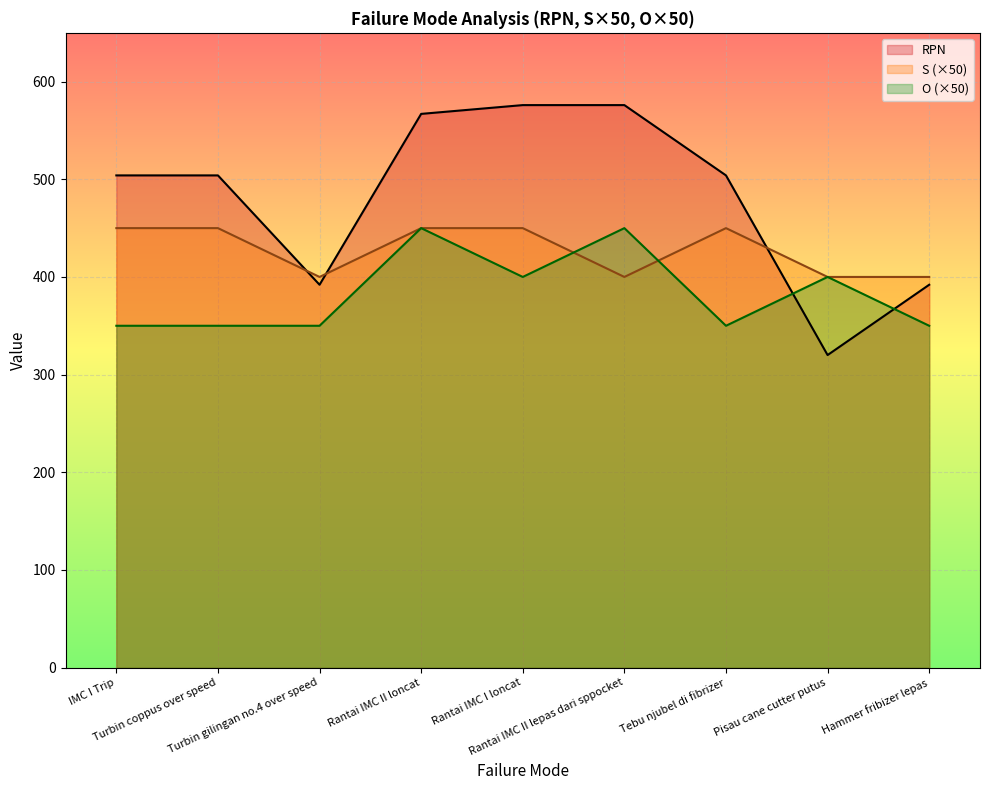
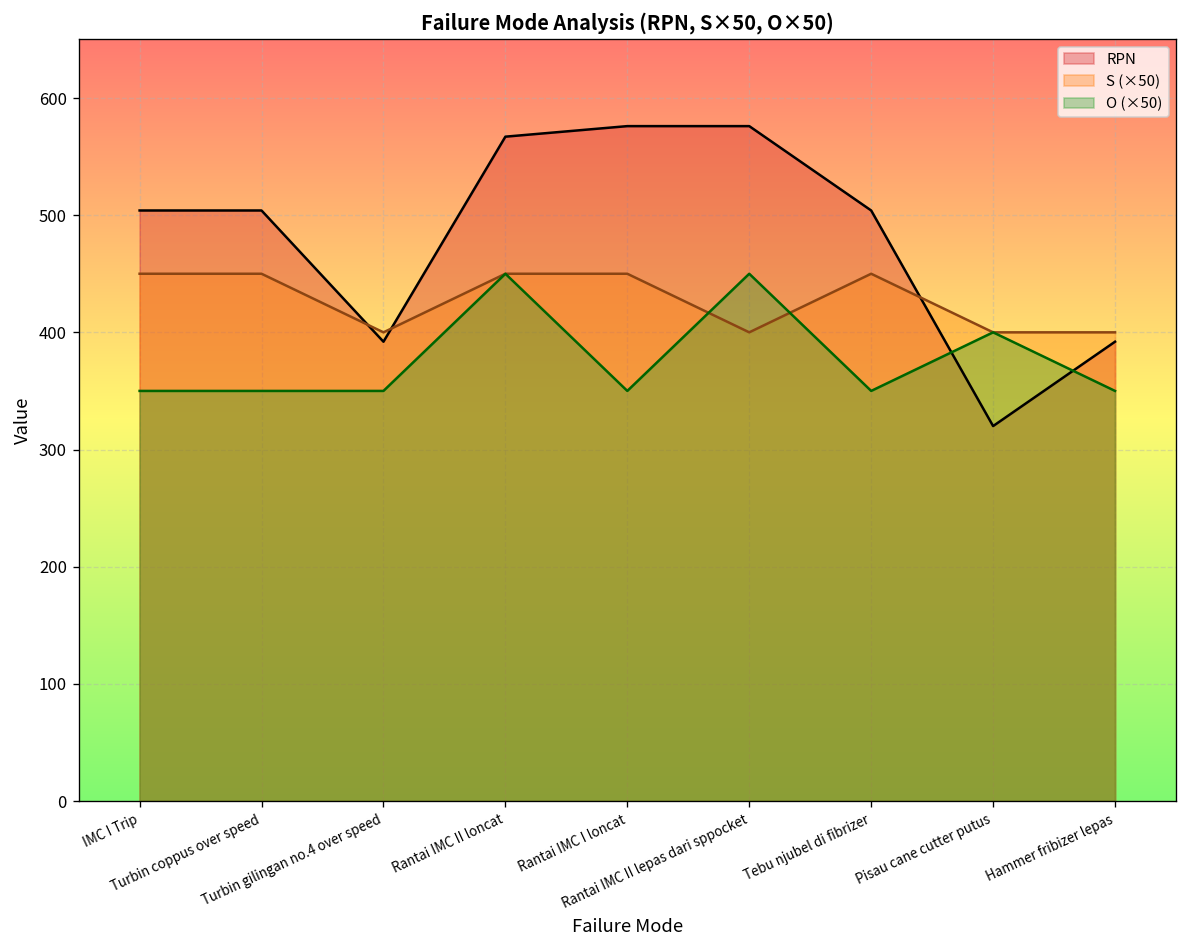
O (×50), Rantai IMC I loncat: 400 -> 350
